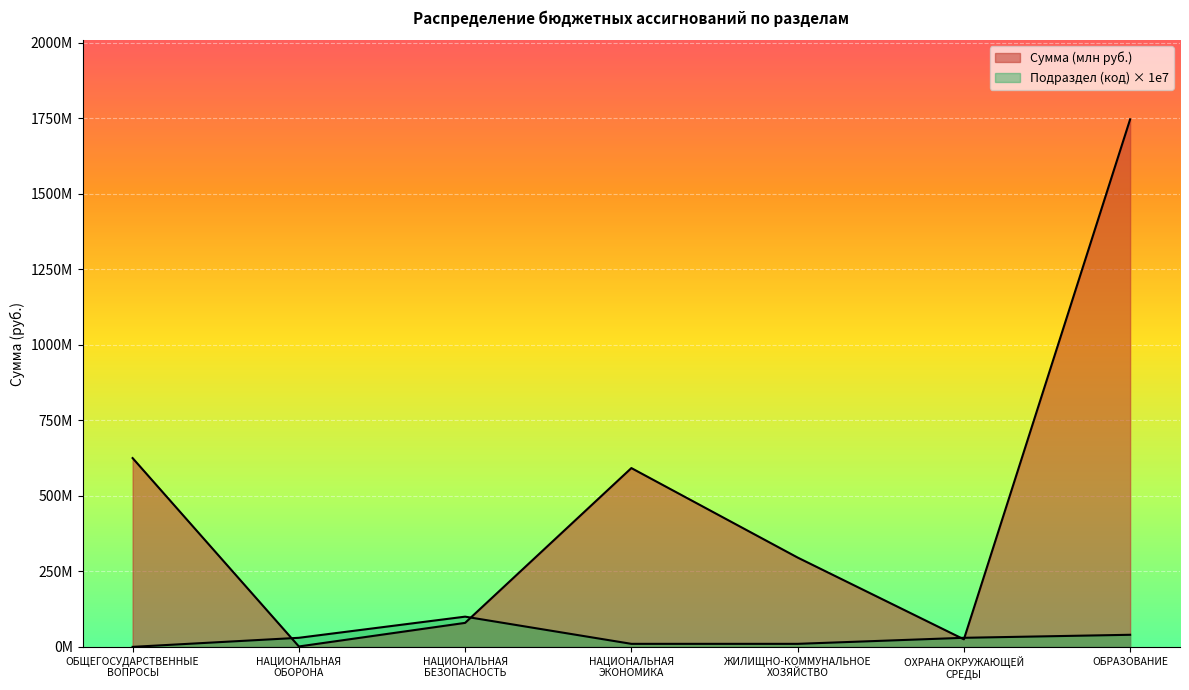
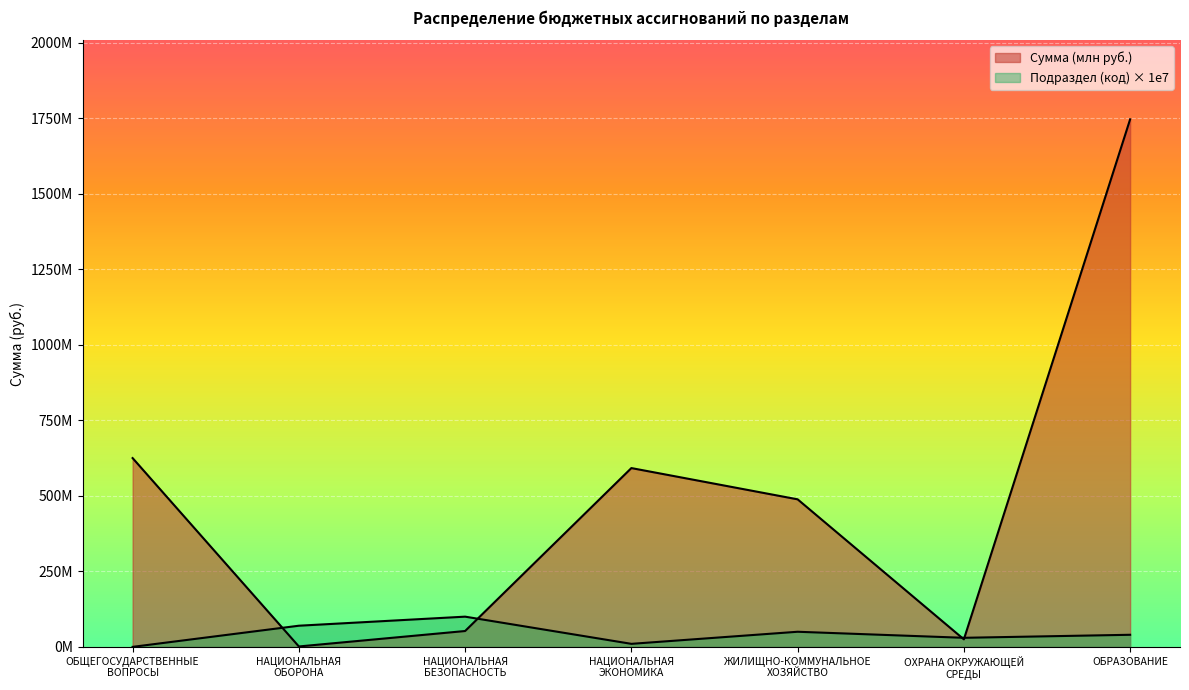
Подраздел (код) × 1e7, НАЦИОНАЛЬНАЯ ОБОРОНА: 30000000 -> 70000000
Сумма (млн руб.), НАЦИОНАЛЬНАЯ БЕЗОПАСНОСТЬ: 80000000 -> 50000000
Сумма (млн руб.), ЖИЛИЩНО-КОММУНАЛЬНОЕ ХОЗЯЙСТВО: 300000000 -> 490000000
Подраздел (код) × 1e7, ЖИЛИЩНО-КОММУНАЛЬНОЕ ХОЗЯЙСТВО: 10000000 -> 50000000
